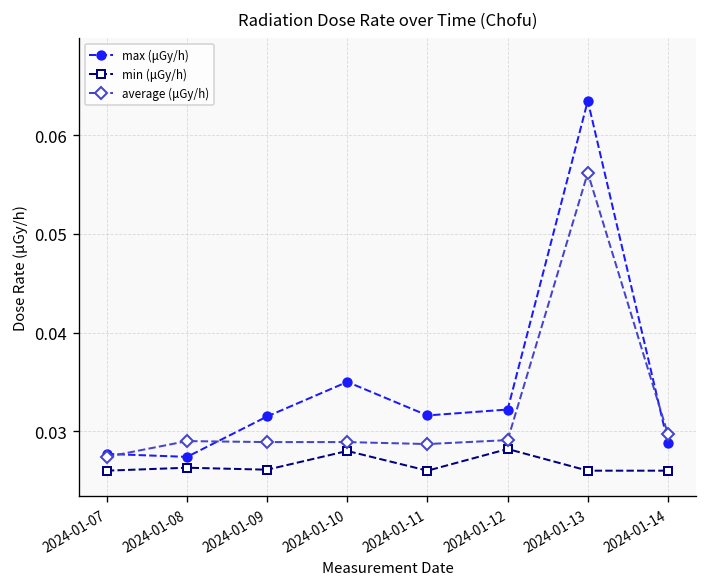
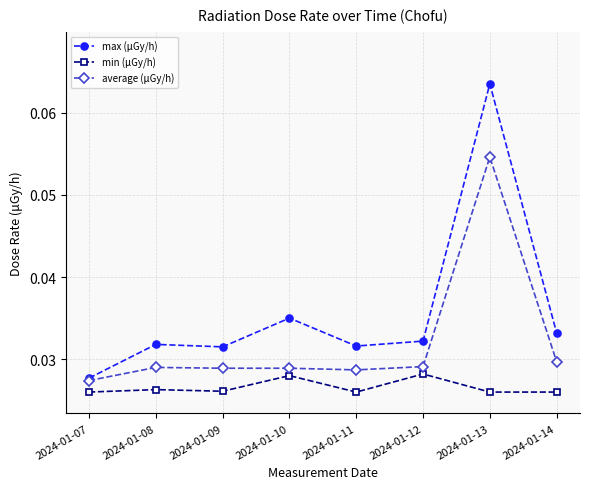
max (μGy/h), 2024-01-08: 0.027 -> 0.032
average (μGy/h), 2024-01-13: 0.056 -> 0.055
max (μGy/h), 2024-01-14: 0.029 -> 0.033
